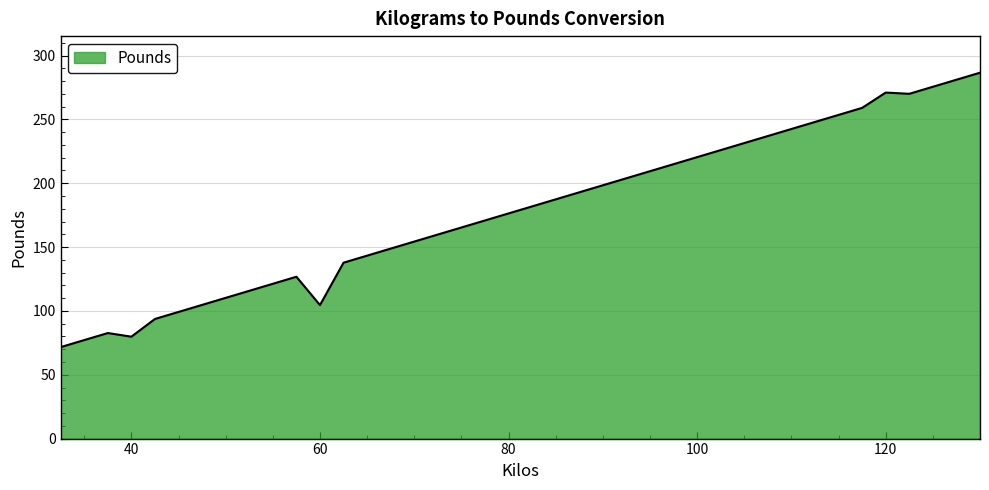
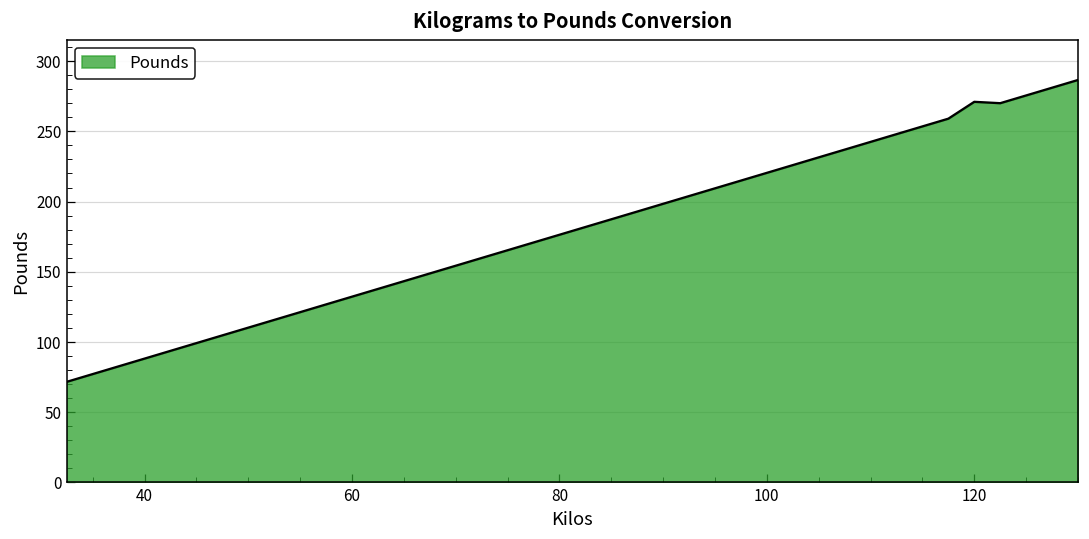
40: 80 -> 88
60: 105 -> 132
